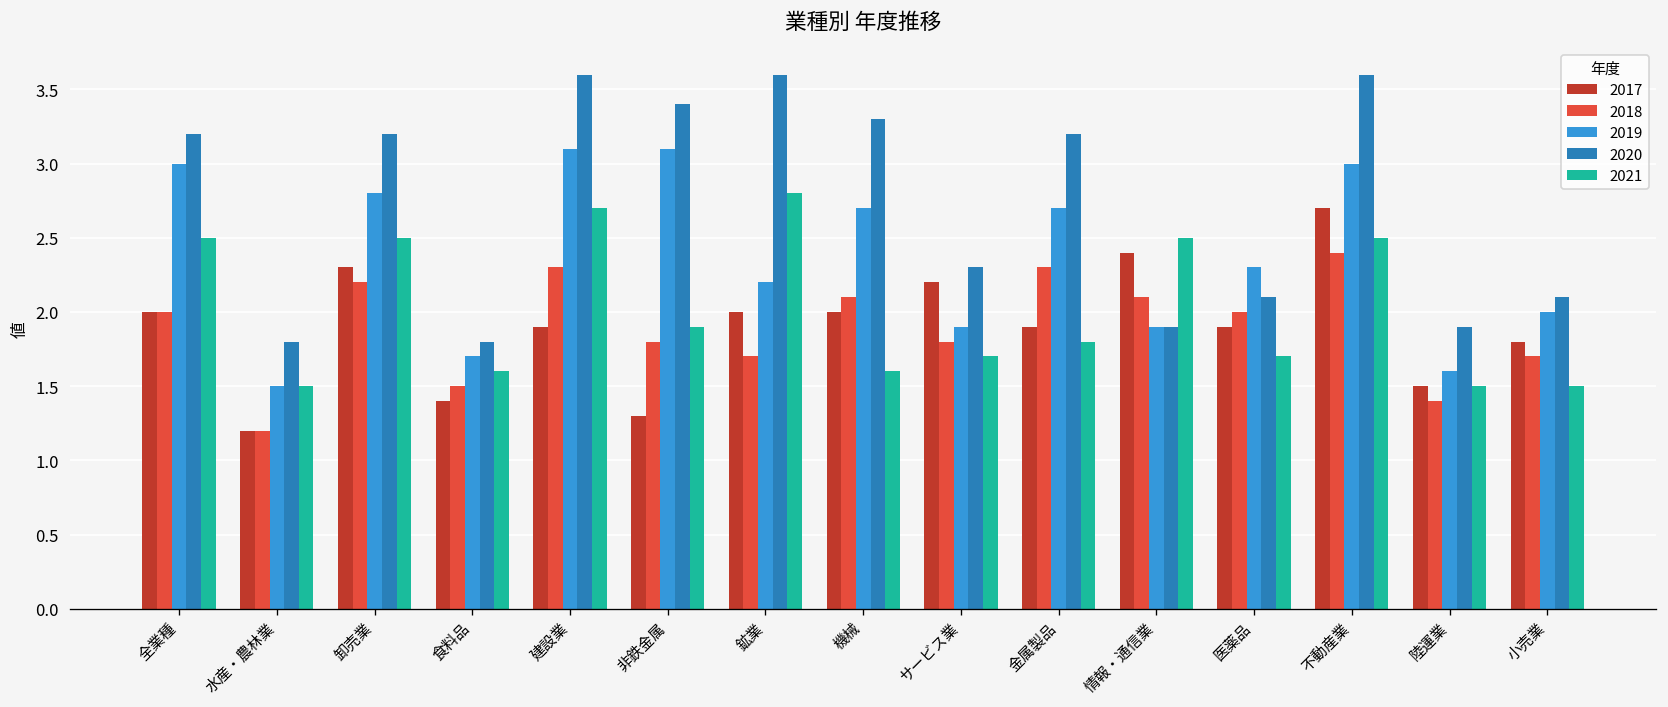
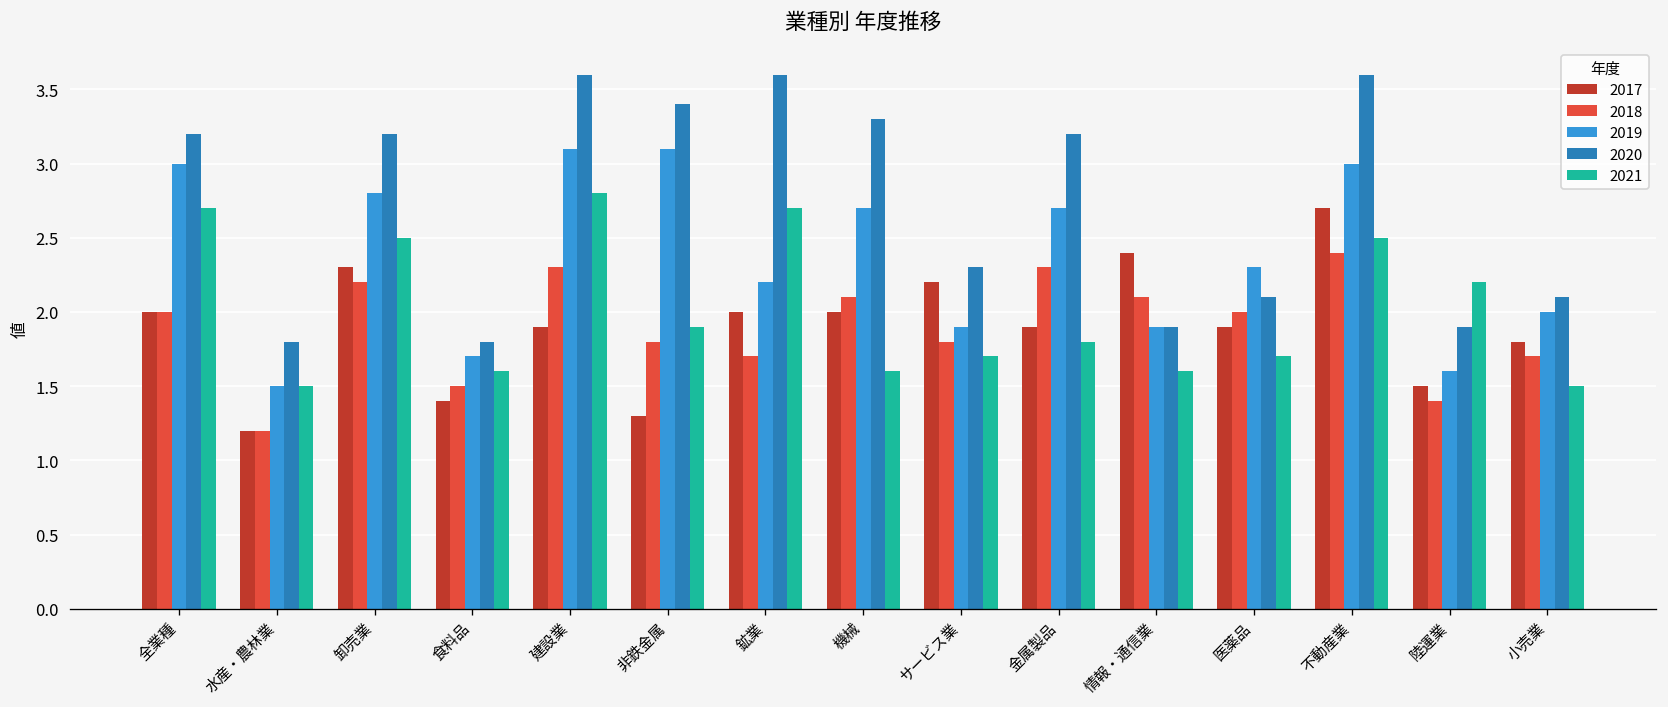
2021, 全業種: 2.5 -> 2.7
2021, 建設業: 2.7 -> 2.8
2021, 鉱業: 2.8 -> 2.7
2021, 情報・通信業: 2.5 -> 1.6
2021, 陸運業: 1.5 -> 2.2
